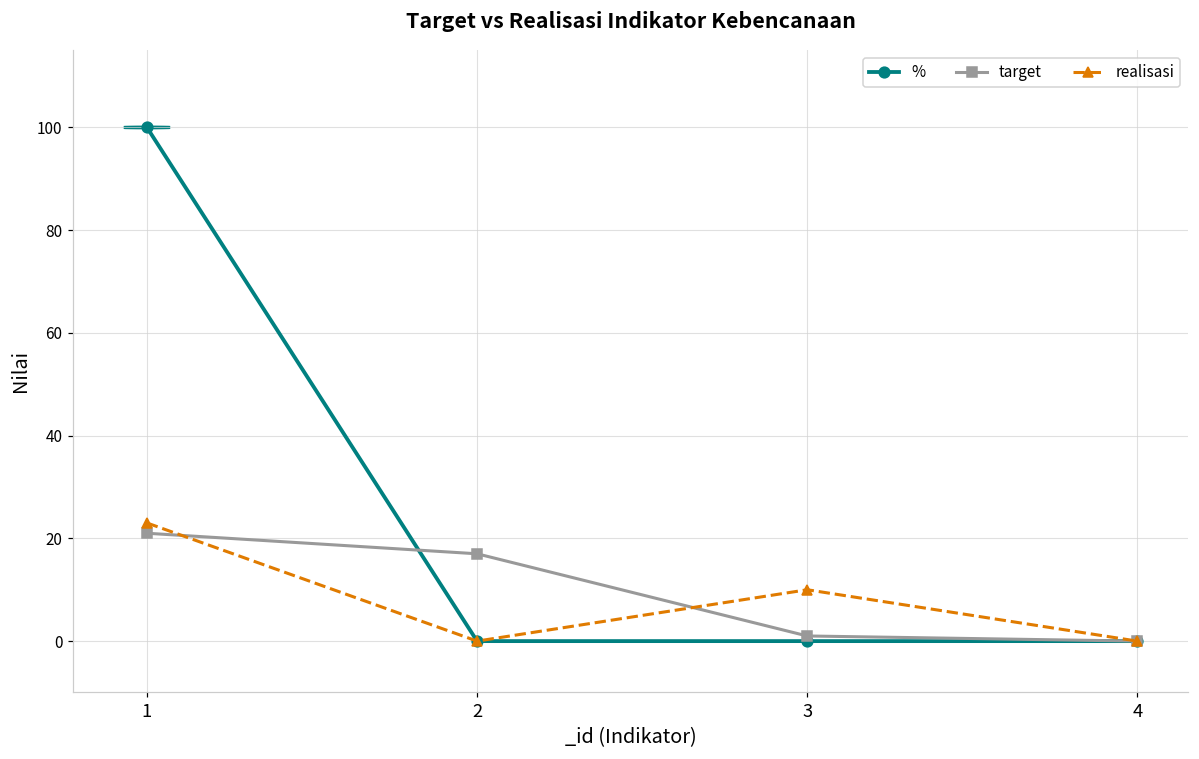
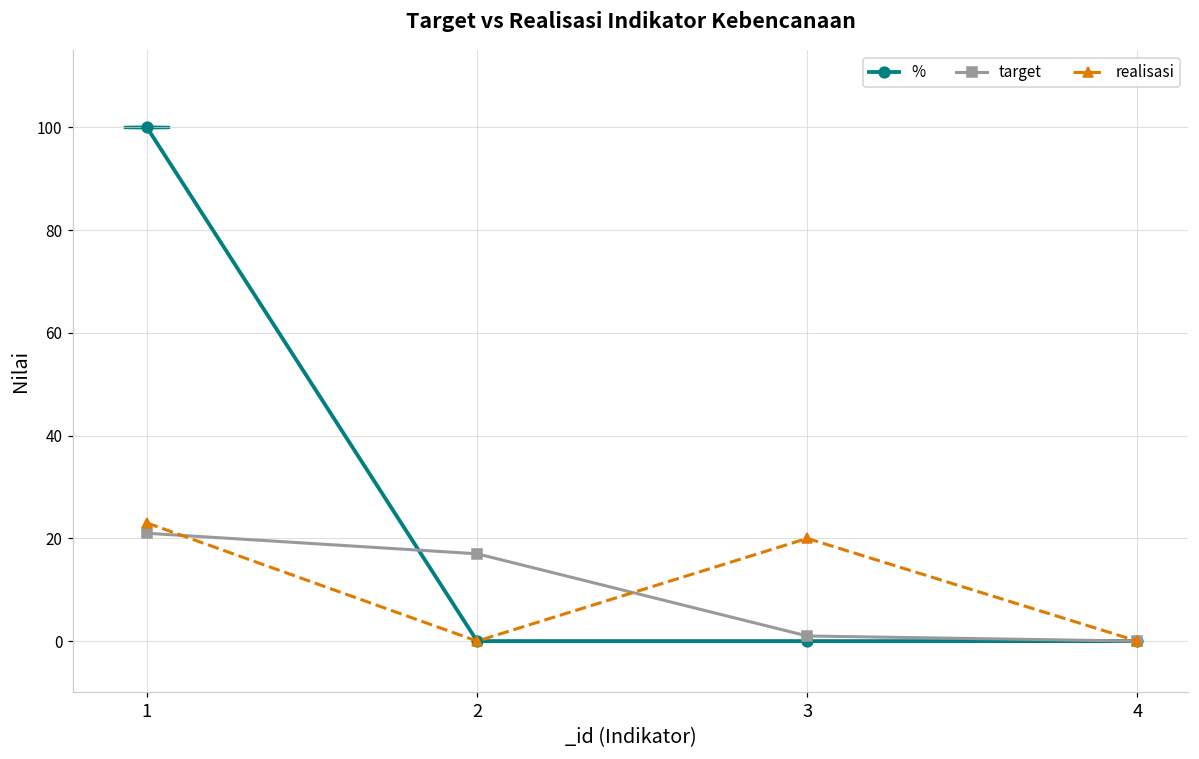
realisasi, 3: 10 -> 20
